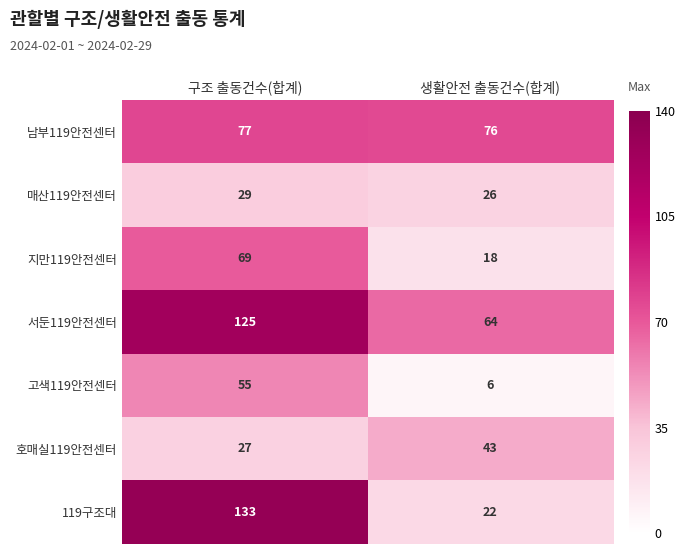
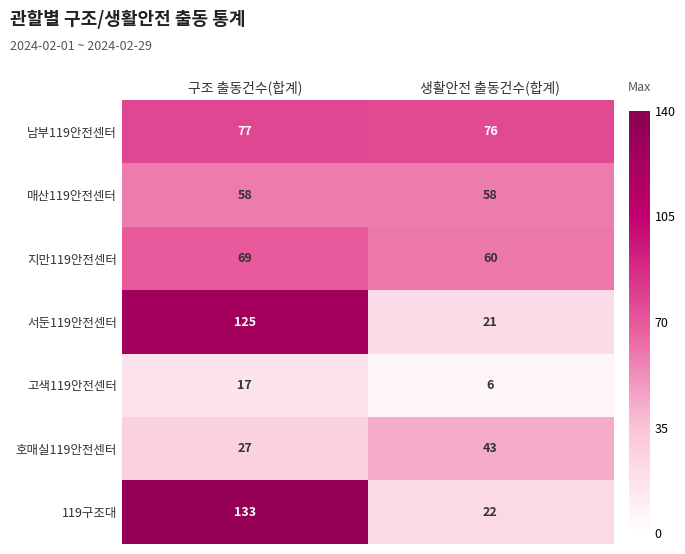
매산119안전센터, 구조 출동건수(합계): 29 -> 58
매산119안전센터, 생활안전 출동건수(합계): 26 -> 58
지만119안전센터, 생활안전 출동건수(합계): 18 -> 60
서둔119안전센터, 생활안전 출동건수(합계): 64 -> 21
고색119안전센터, 구조 출동건수(합계): 55 -> 17
